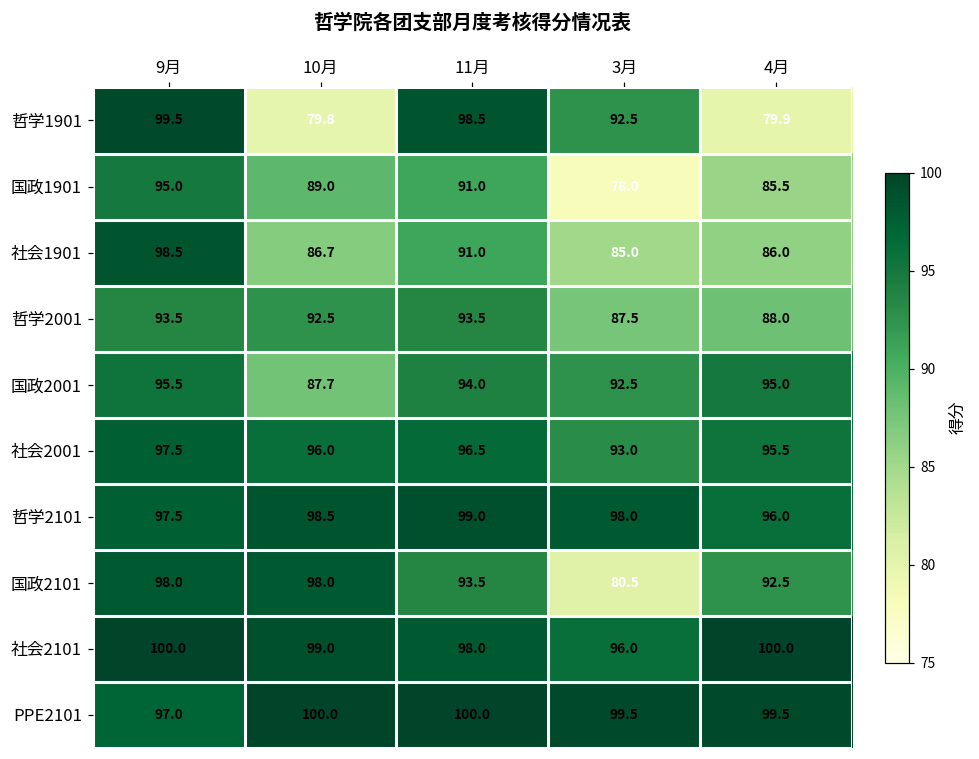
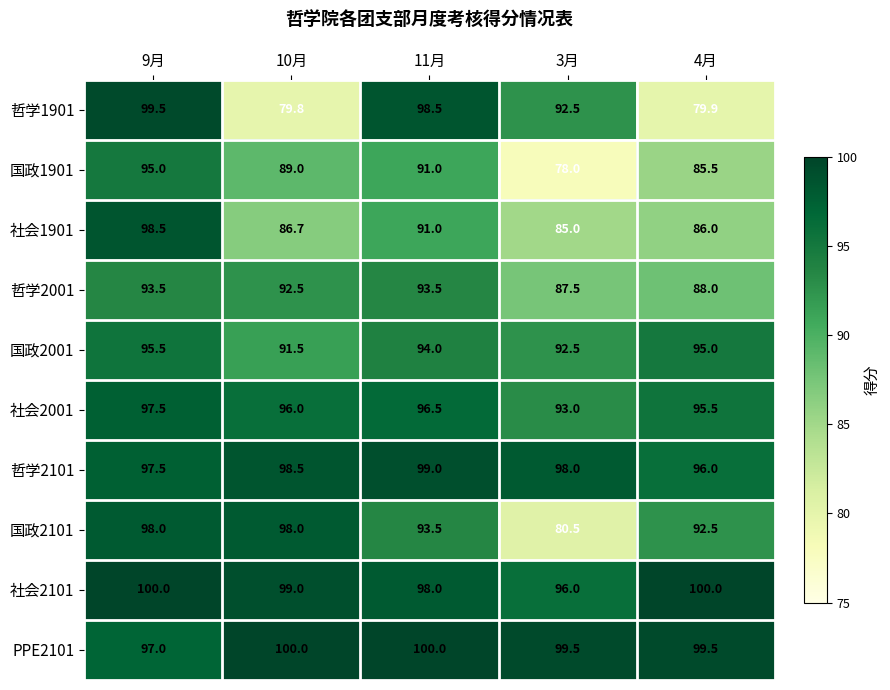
国政2001, 10月: 87.7 -> 91.5
